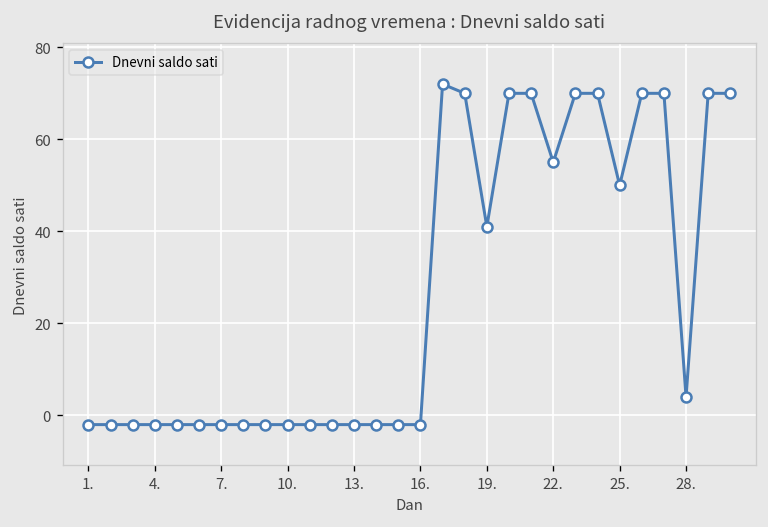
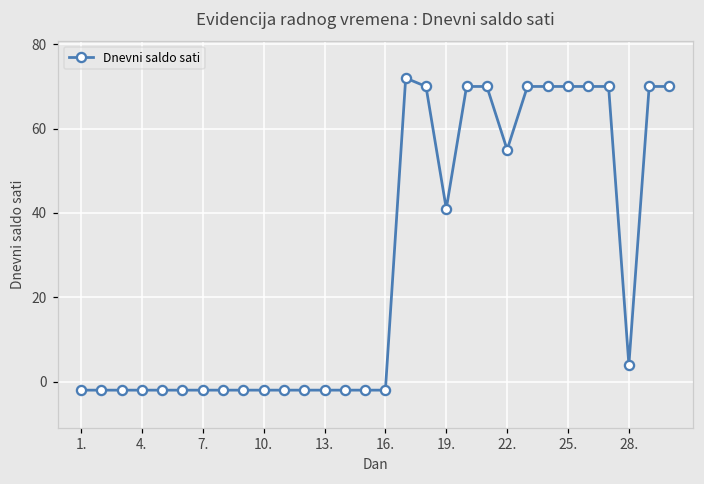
25.: 50 -> 70
